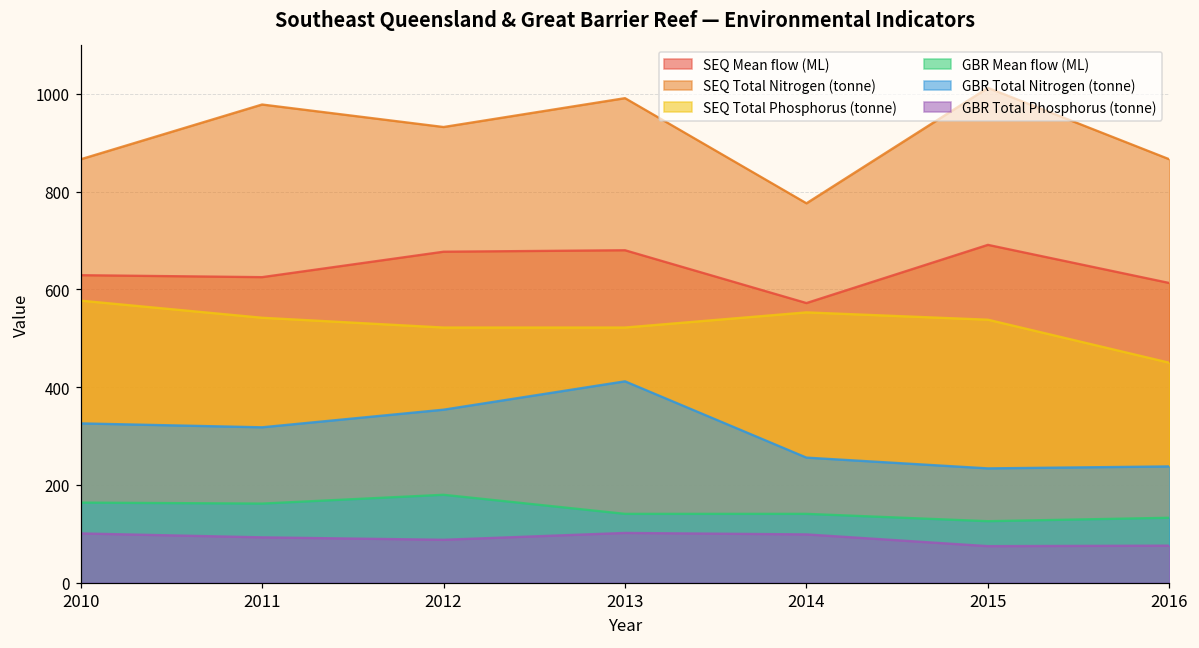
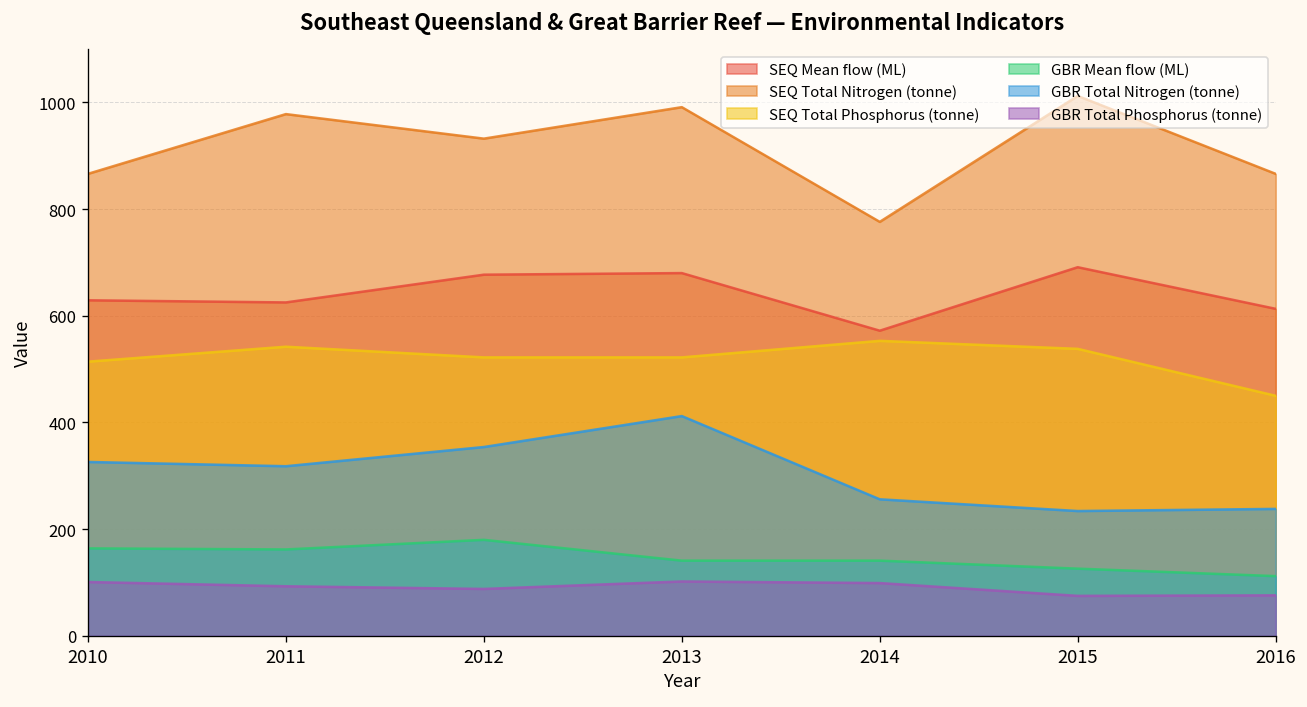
SEQ Total Phosphorus (tonne), 2010: 580 -> 510
GBR Mean flow (ML), 2016: 130 -> 110
